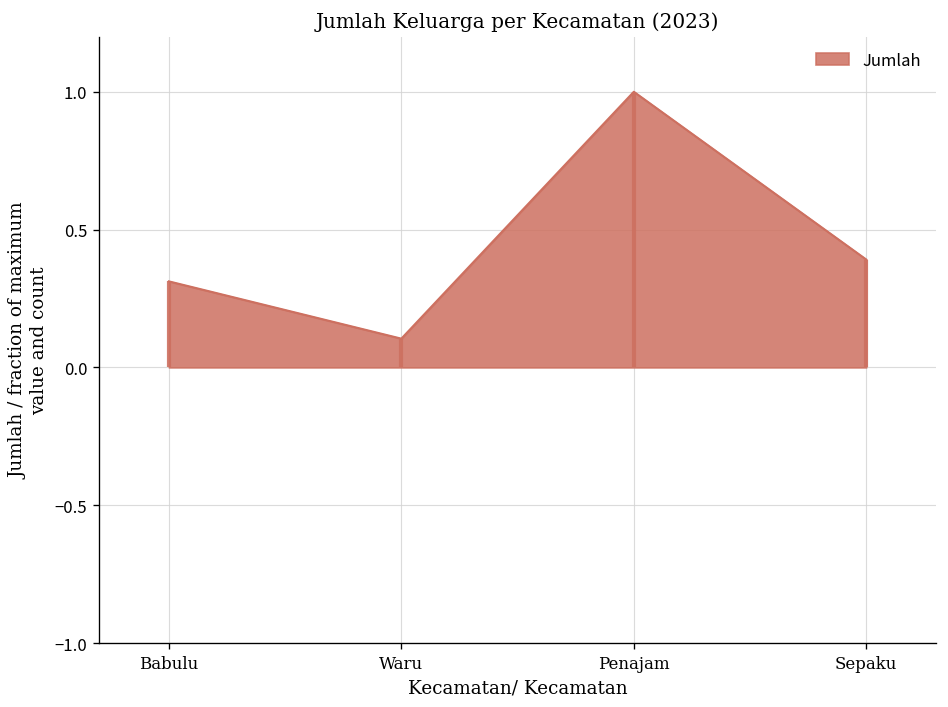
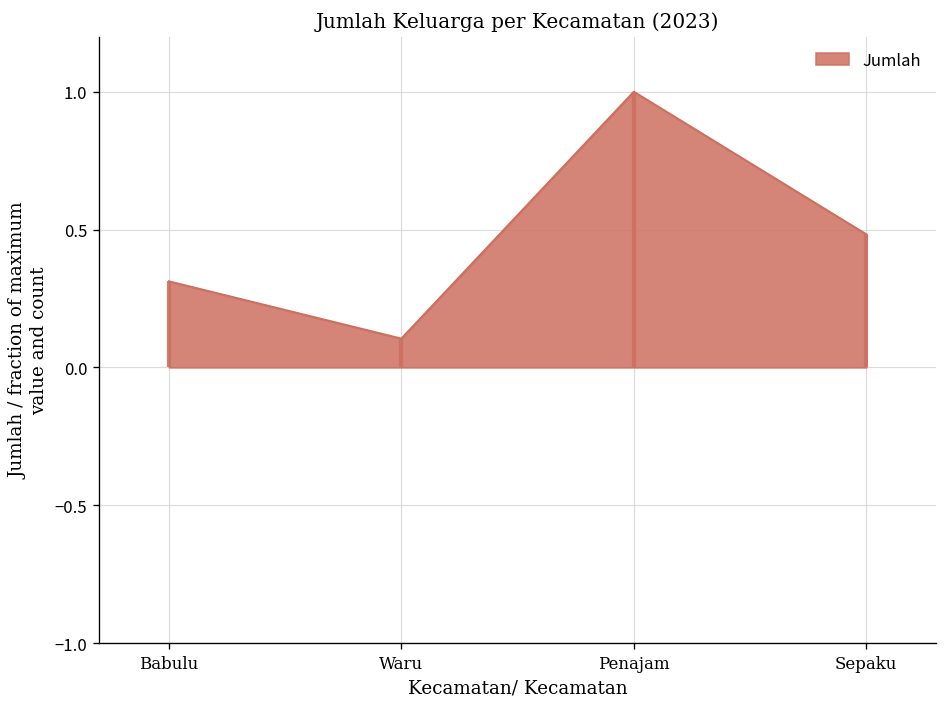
Sepaku: 0.39 -> 0.48
